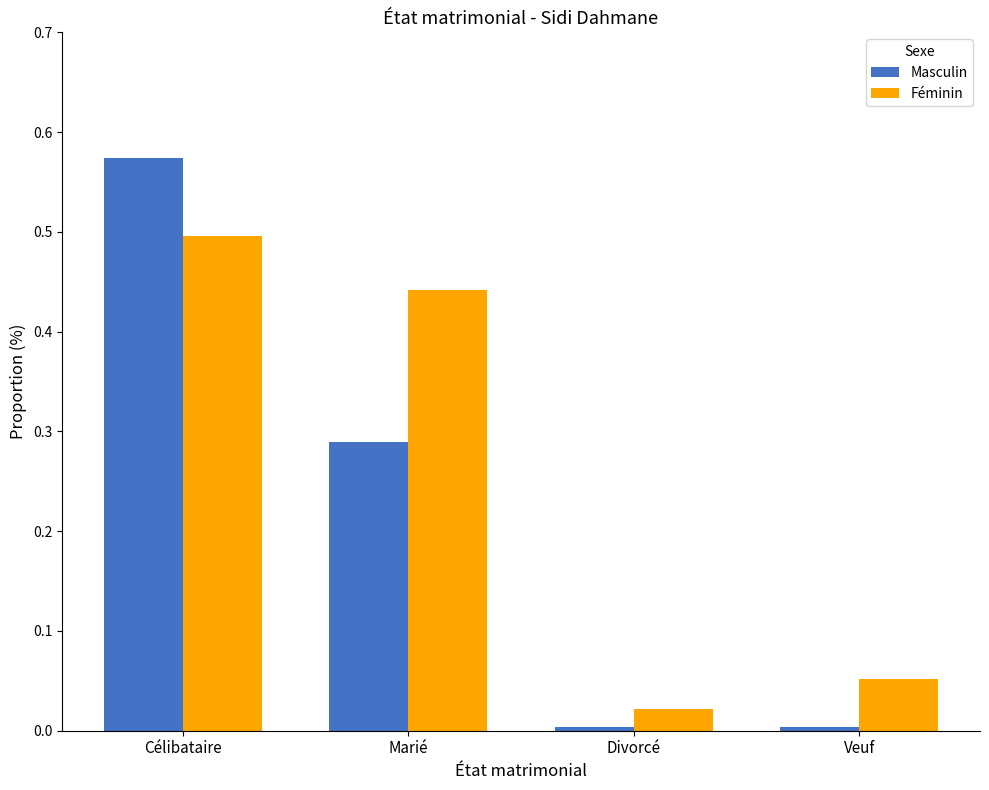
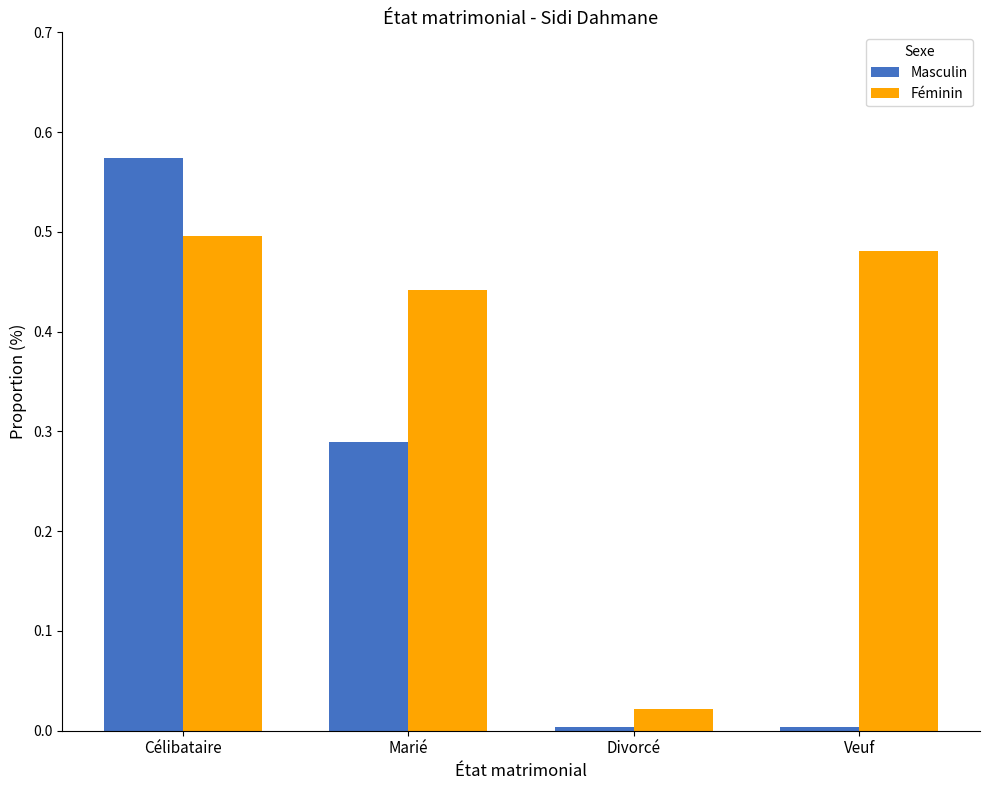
Féminin, Veuf: 0.05 -> 0.48
